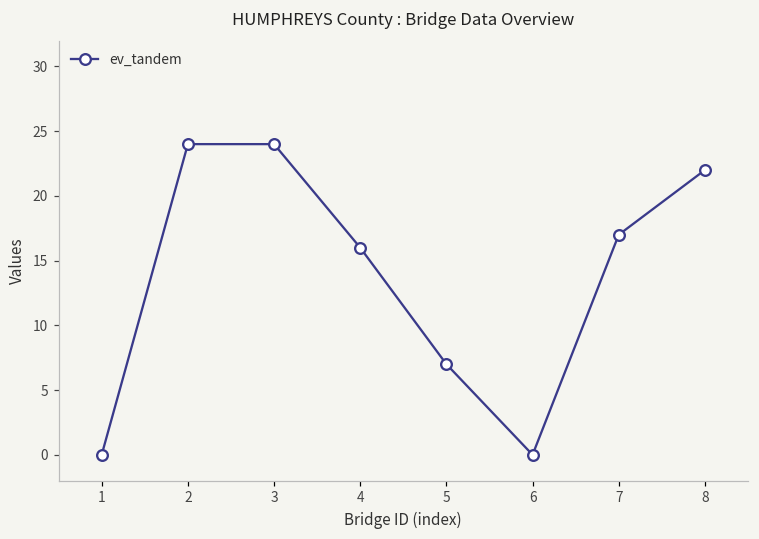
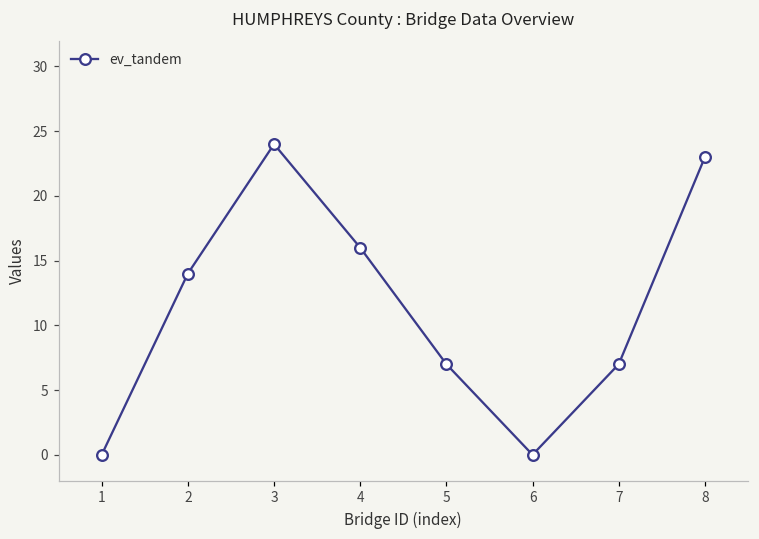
2: 24 -> 14
7: 17 -> 7
8: 22 -> 23
